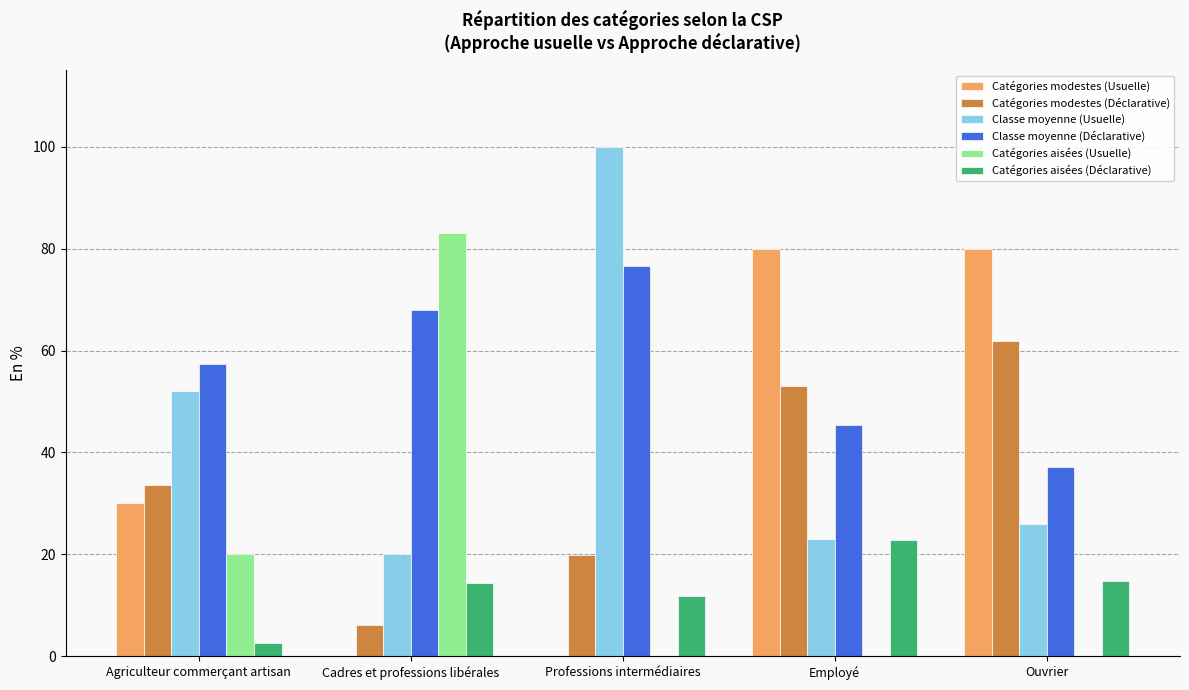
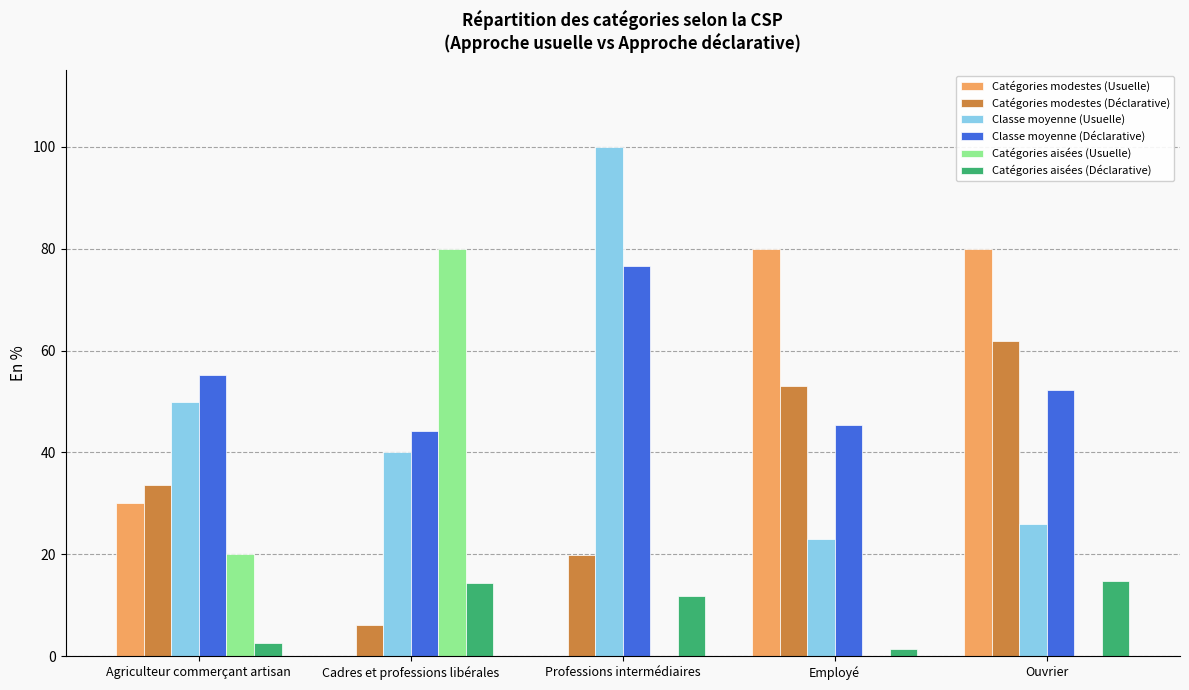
Classe moyenne (Usuelle), Agriculteur commerçant artisan: 52 -> 50
Classe moyenne (Déclarative), Agriculteur commerçant artisan: 57 -> 55
Classe moyenne (Usuelle), Cadres et professions libérales: 20 -> 40
Classe moyenne (Déclarative), Cadres et professions libérales: 68 -> 44
Catégories aisées (Usuelle), Cadres et professions libérales: 83 -> 80
Catégories aisées (Déclarative), Employé: 23 -> 1
Classe moyenne (Déclarative), Ouvrier: 37 -> 52
